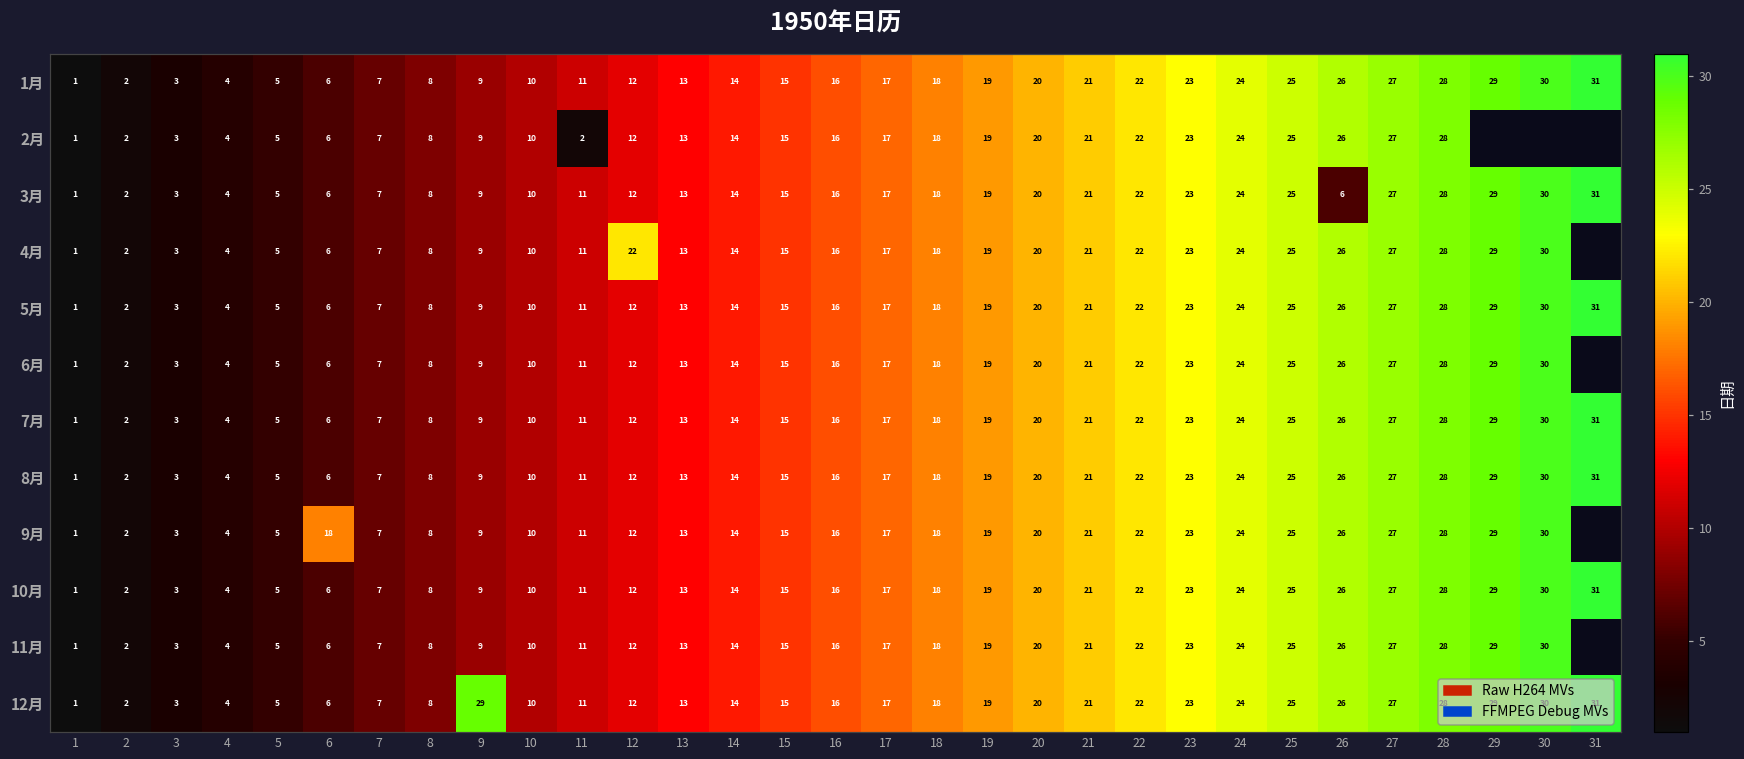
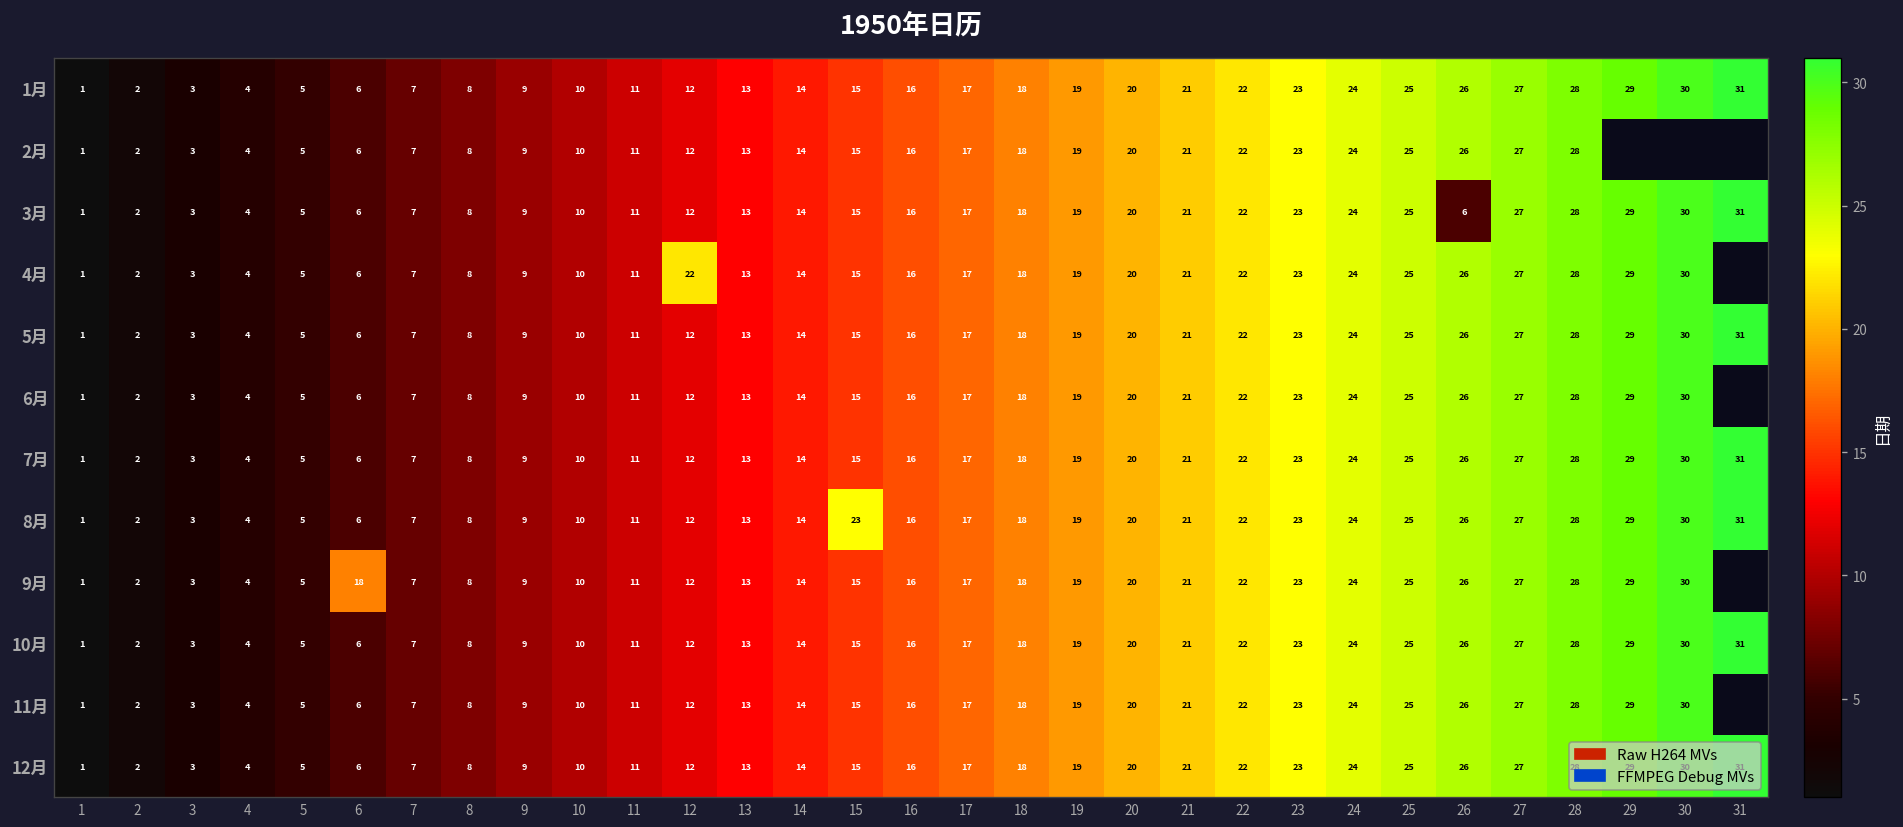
2月, 11: 2 -> 11
8月, 15: 15 -> 23
12月, 9: 29 -> 9
